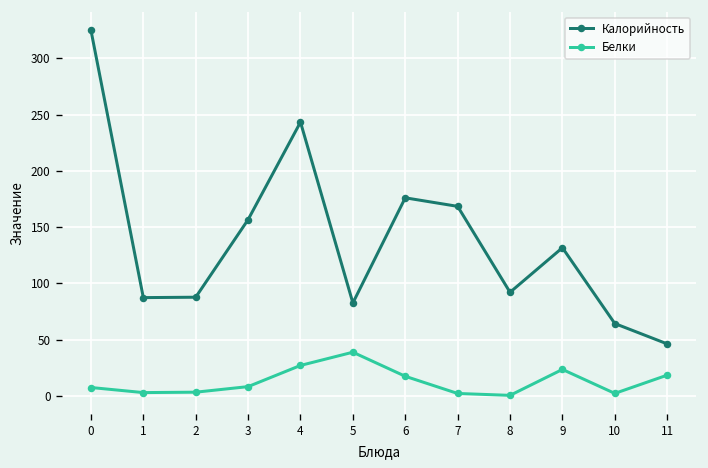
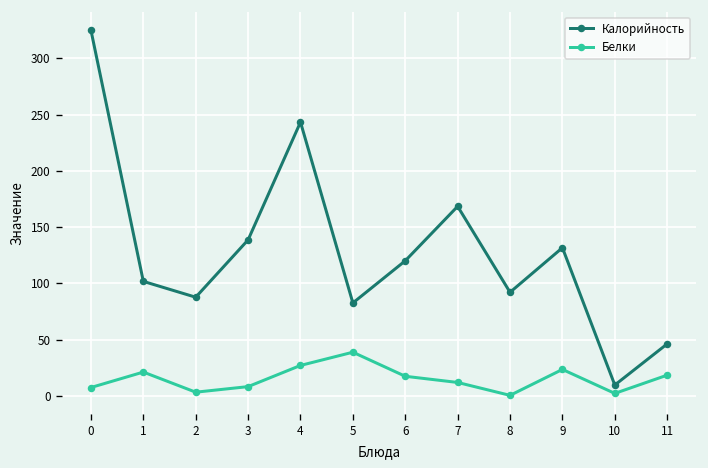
Калорийность, 1: 90 -> 100
Белки, 1: 0 -> 20
Калорийность, 3: 160 -> 140
Калорийность, 6: 180 -> 120
Белки, 7: 0 -> 10
Калорийность, 10: 60 -> 10
